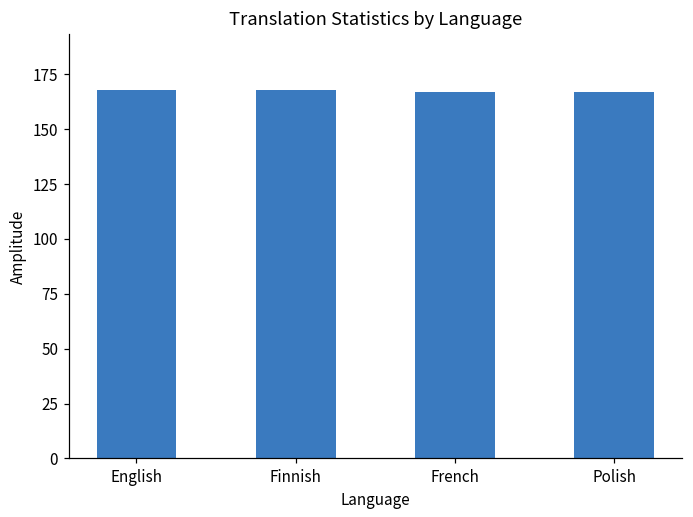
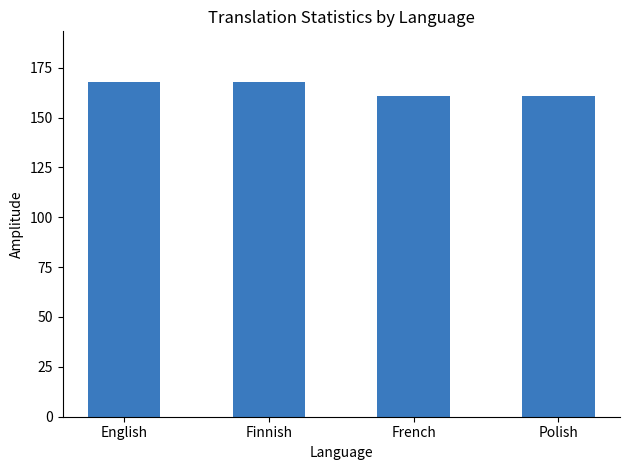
French: 167 -> 161
Polish: 167 -> 161
